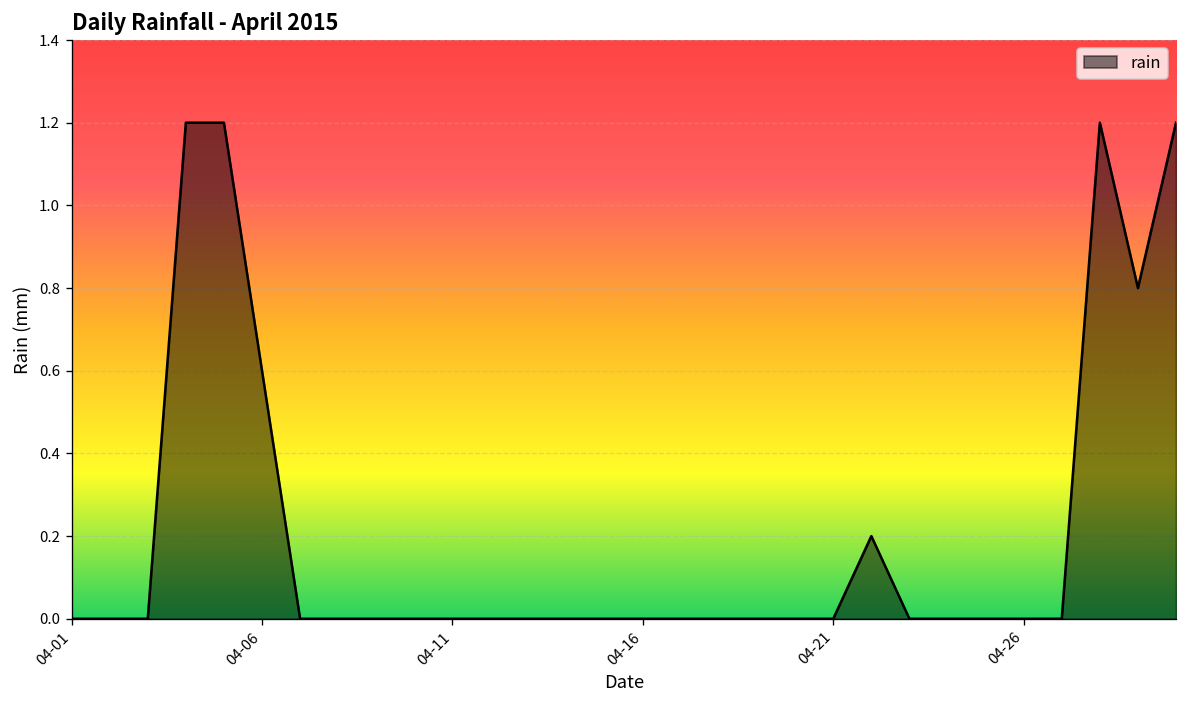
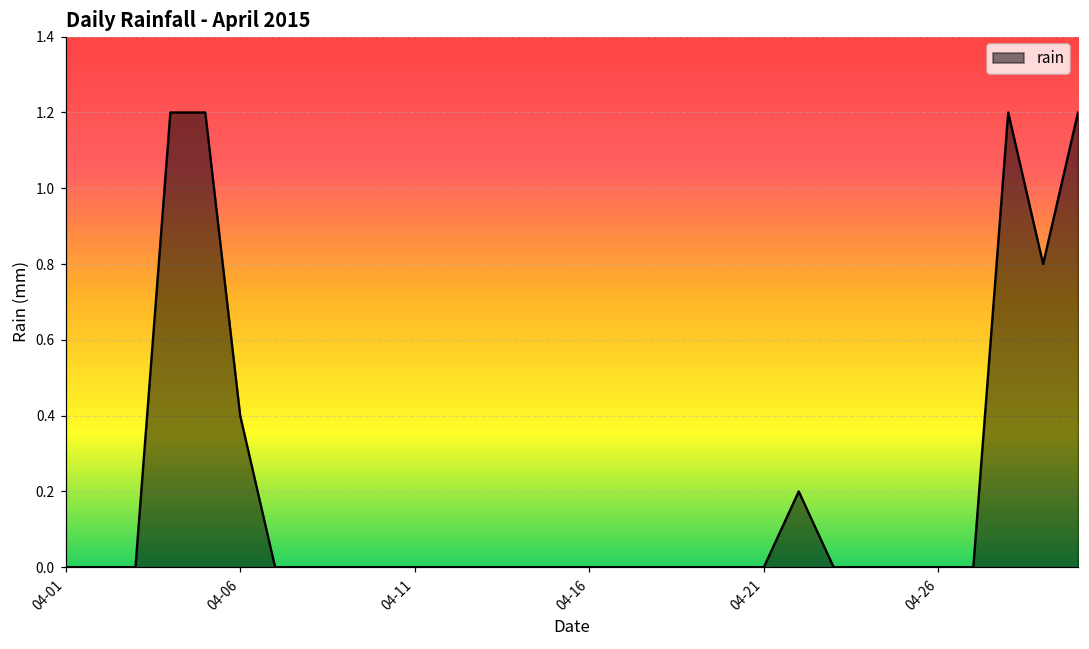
04-06: 0.6 -> 0.4
